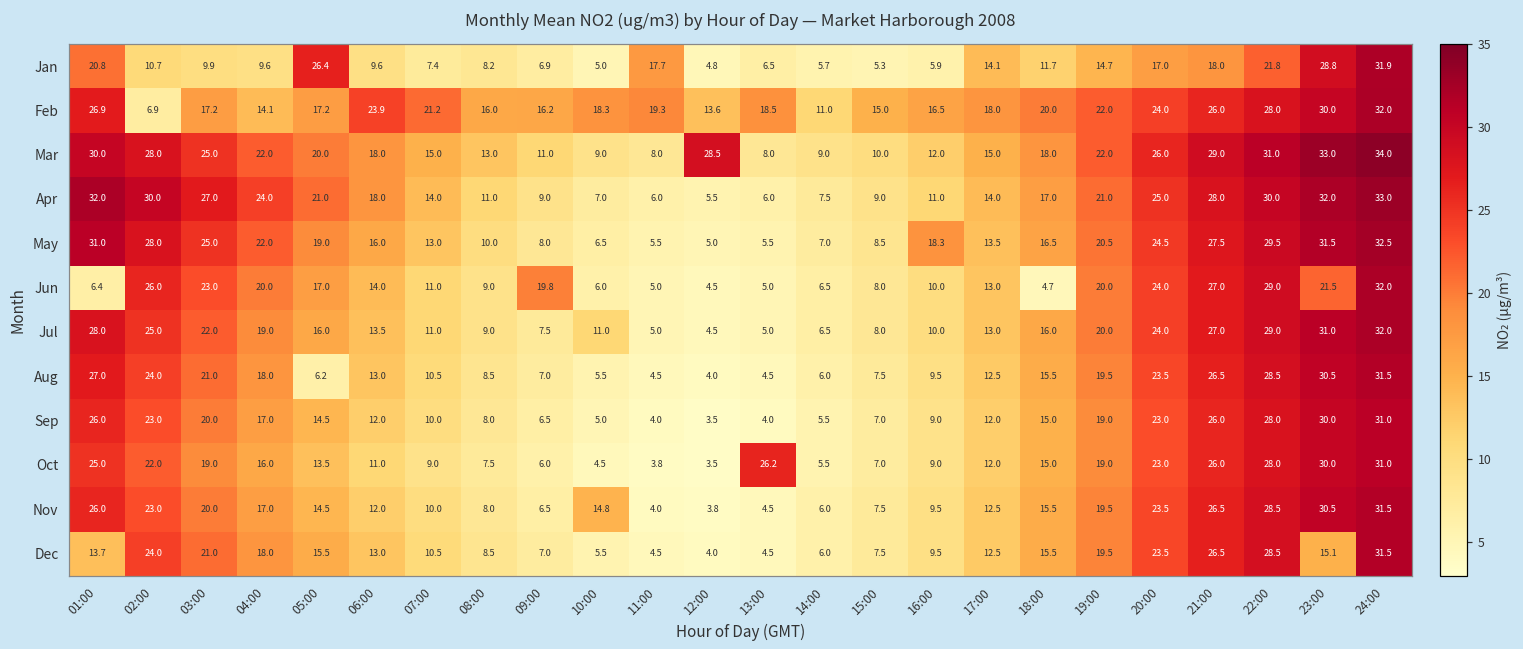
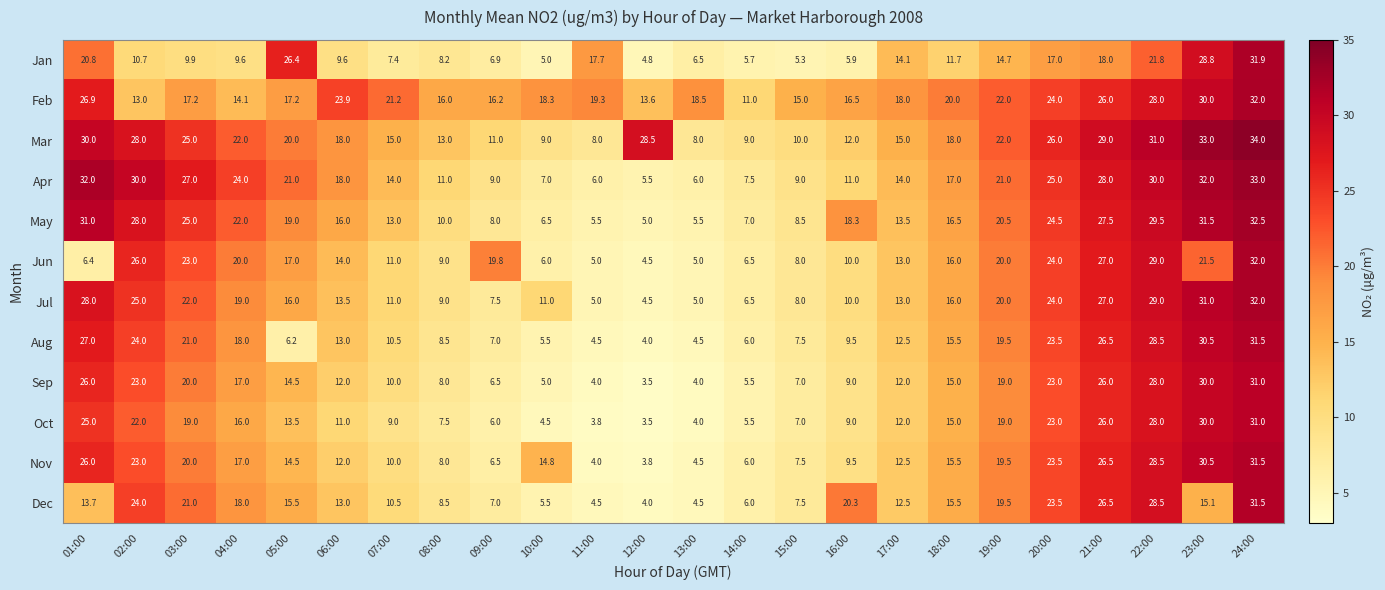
Feb, 02:00: 6.9 -> 13.0
Jun, 18:00: 4.7 -> 16.0
Oct, 13:00: 26.2 -> 4.0
Dec, 16:00: 9.5 -> 20.3
